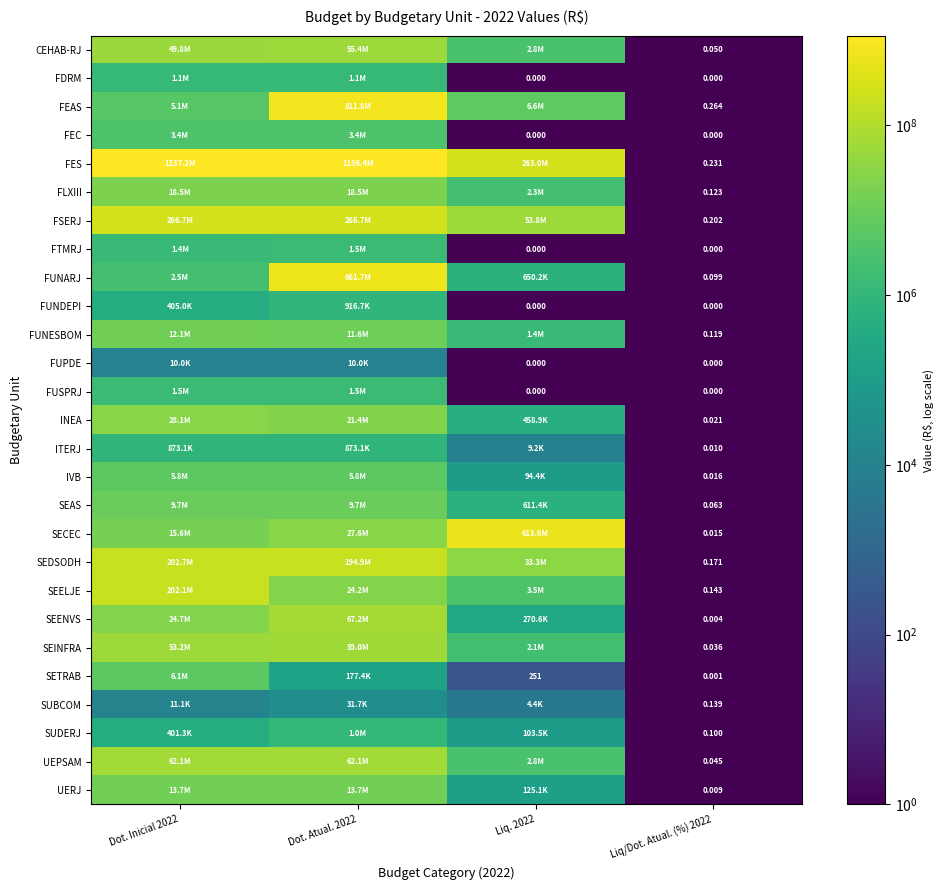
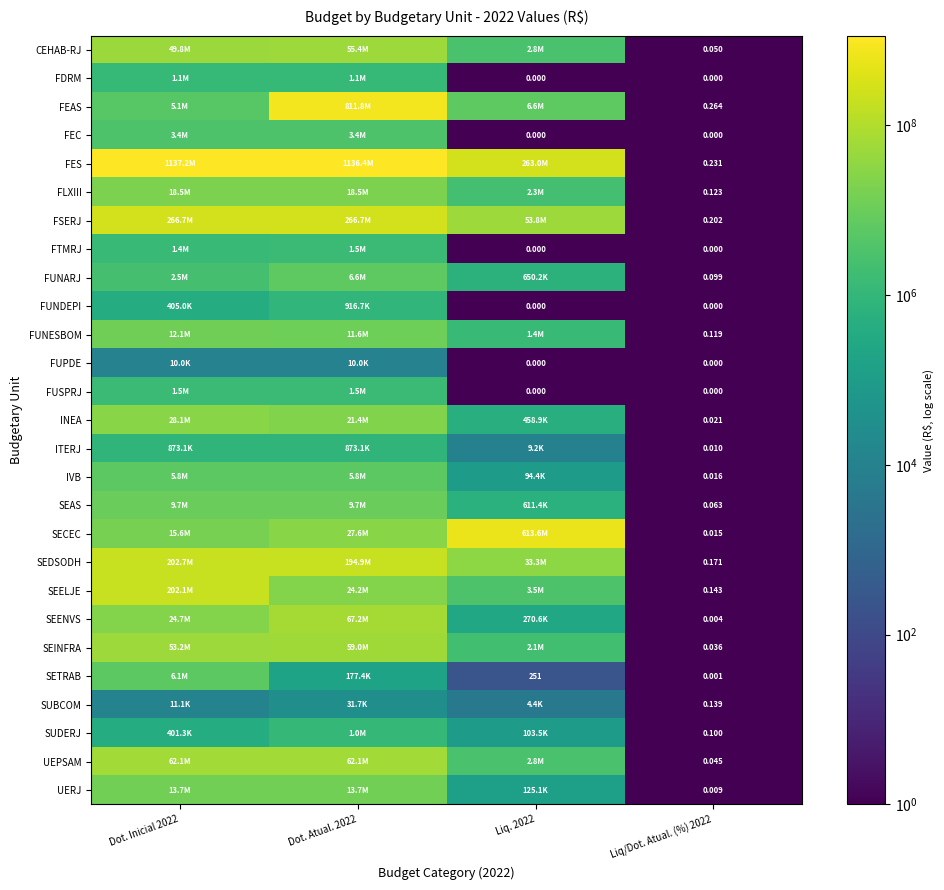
FUNARJ, Dot. Atual. 2022: 661.7M -> 6.6M
